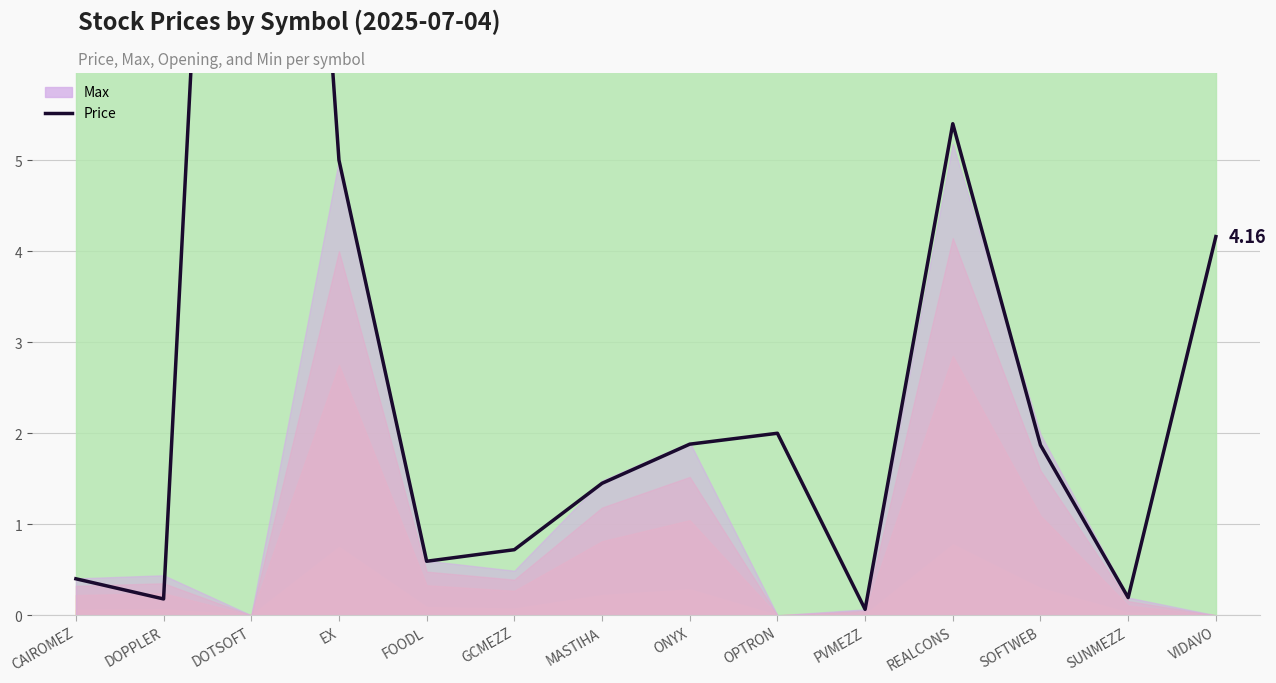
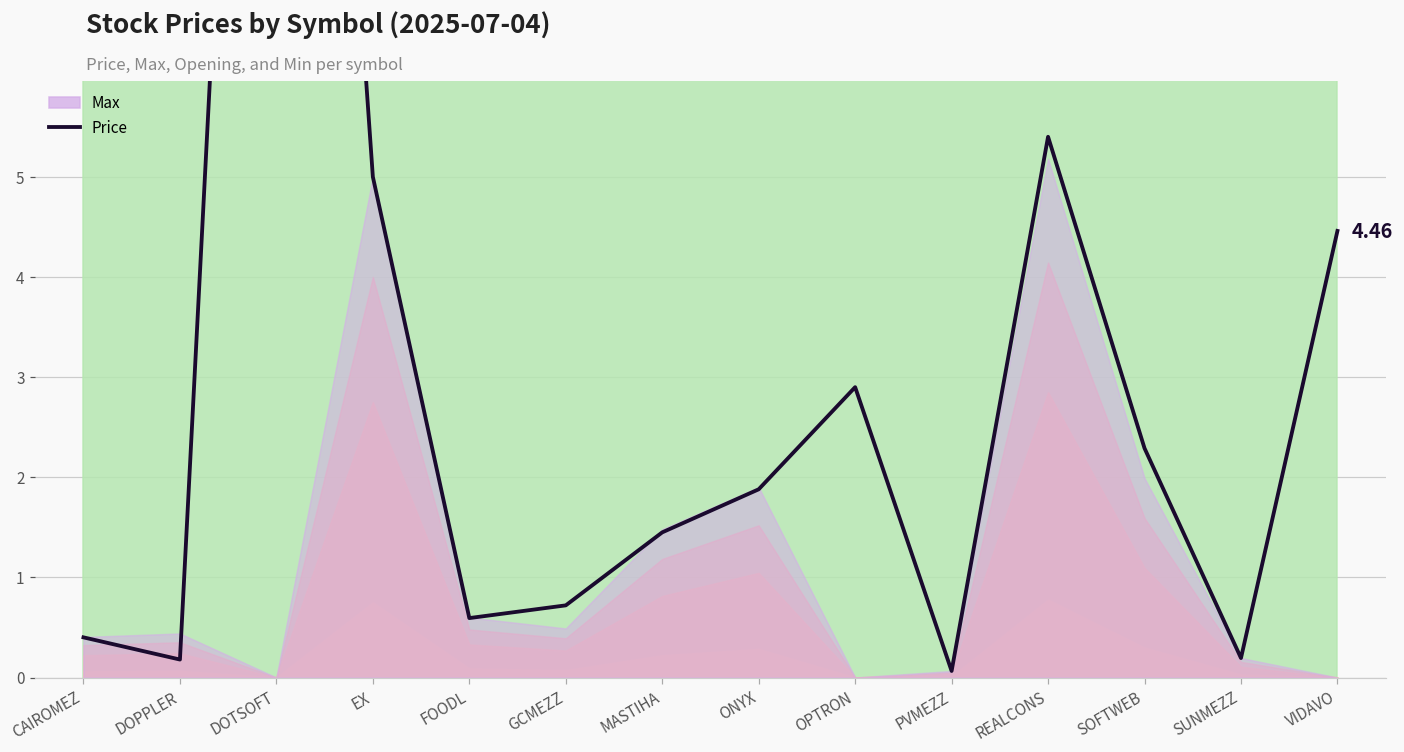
Price, OPTRON: 2.0 -> 2.9
Price, SOFTWEB: 1.9 -> 2.3
Price, VIDAVO: 4.16 -> 4.46
